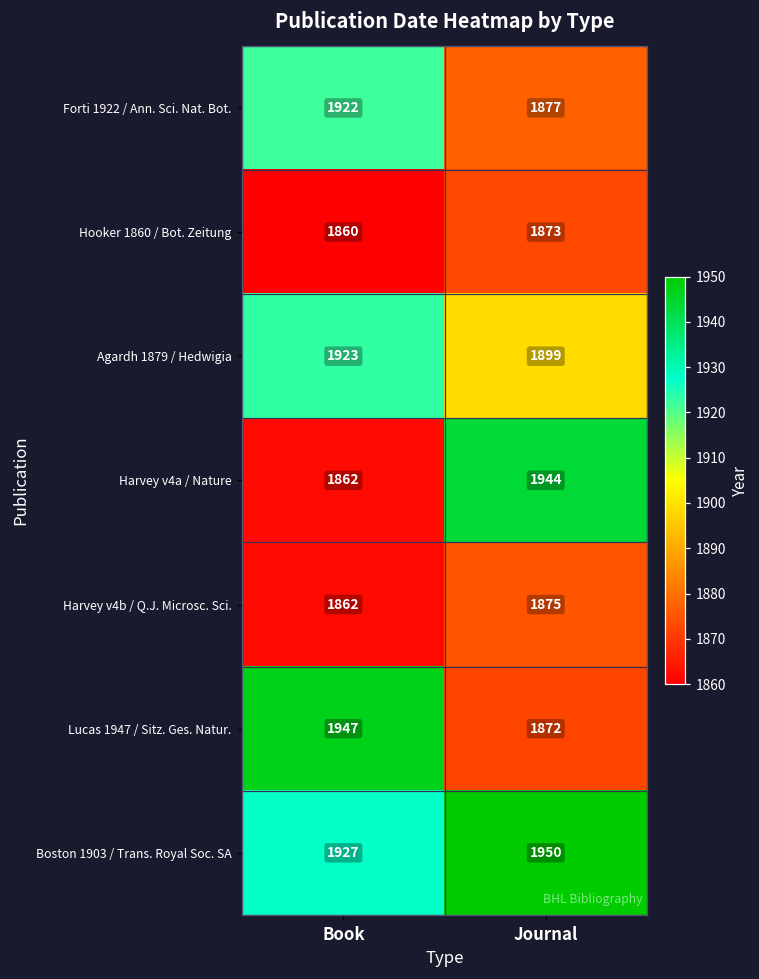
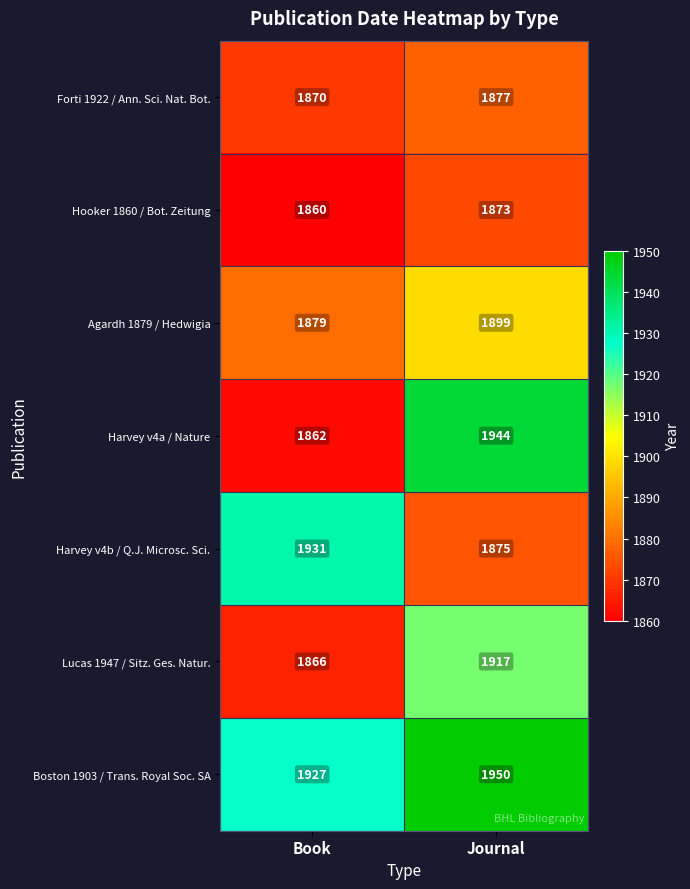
Forti 1922 / Ann. Sci. Nat. Bot., Book: 1922 -> 1870
Agardh 1879 / Hedwigia, Book: 1923 -> 1879
Harvey v4b / Q.J. Microsc. Sci., Book: 1862 -> 1931
Lucas 1947 / Sitz. Ges. Natur., Book: 1947 -> 1866
Lucas 1947 / Sitz. Ges. Natur., Journal: 1872 -> 1917
